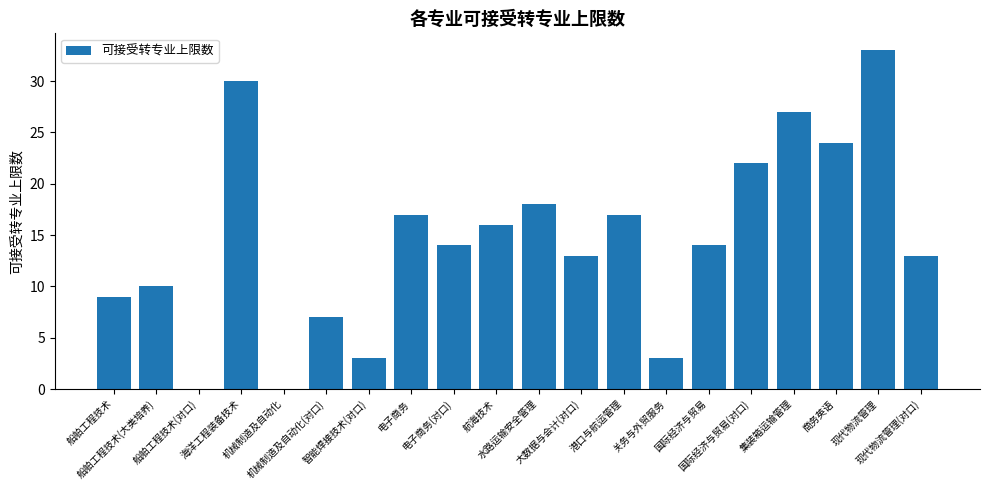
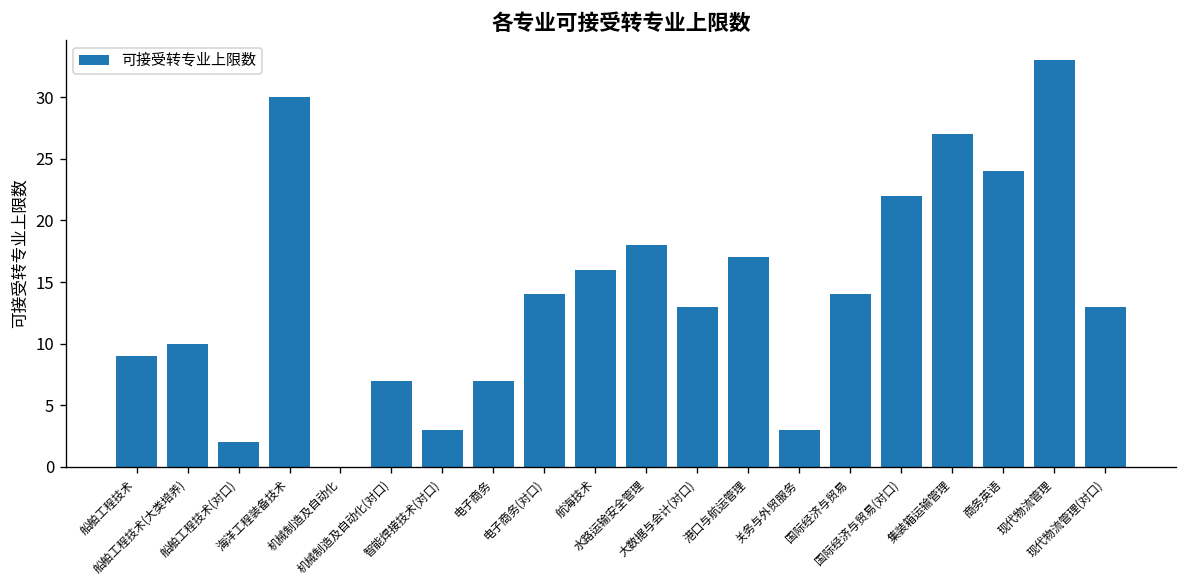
船舶工程技术(对口): 0 -> 2
电子商务: 17 -> 7
